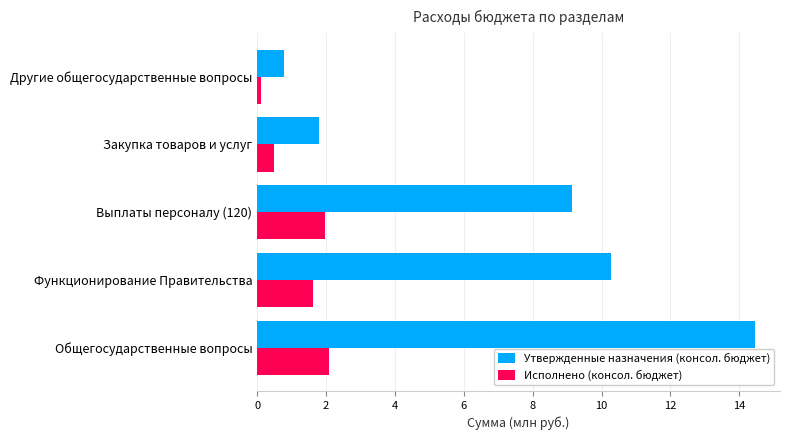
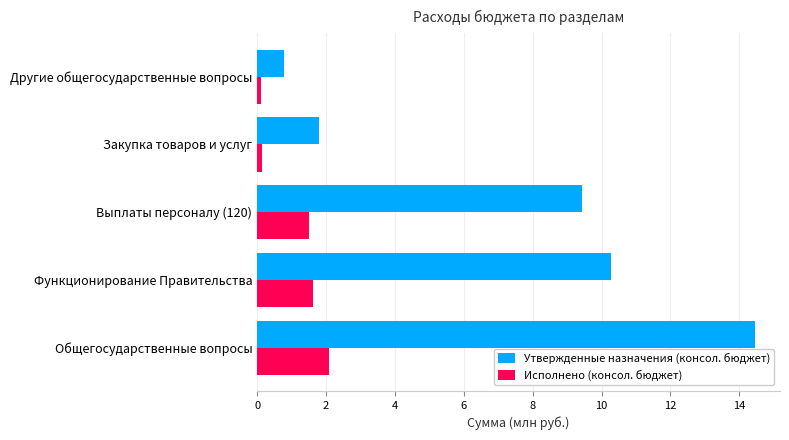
Исполнено (консол. бюджет), Закупка товаров и услуг: 0.5 -> 0.1
Утвержденные назначения (консол. бюджет), Выплаты персоналу (120): 9.2 -> 9.4
Исполнено (консол. бюджет), Выплаты персоналу (120): 2.0 -> 1.5
